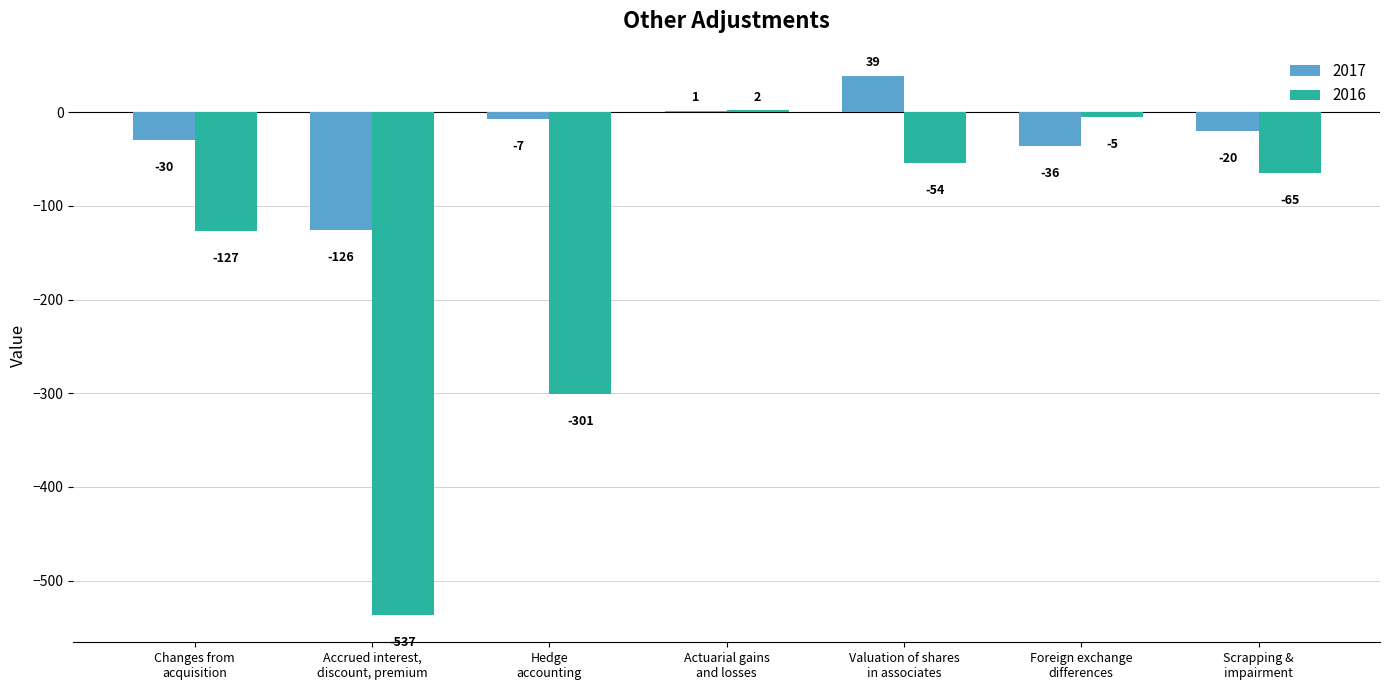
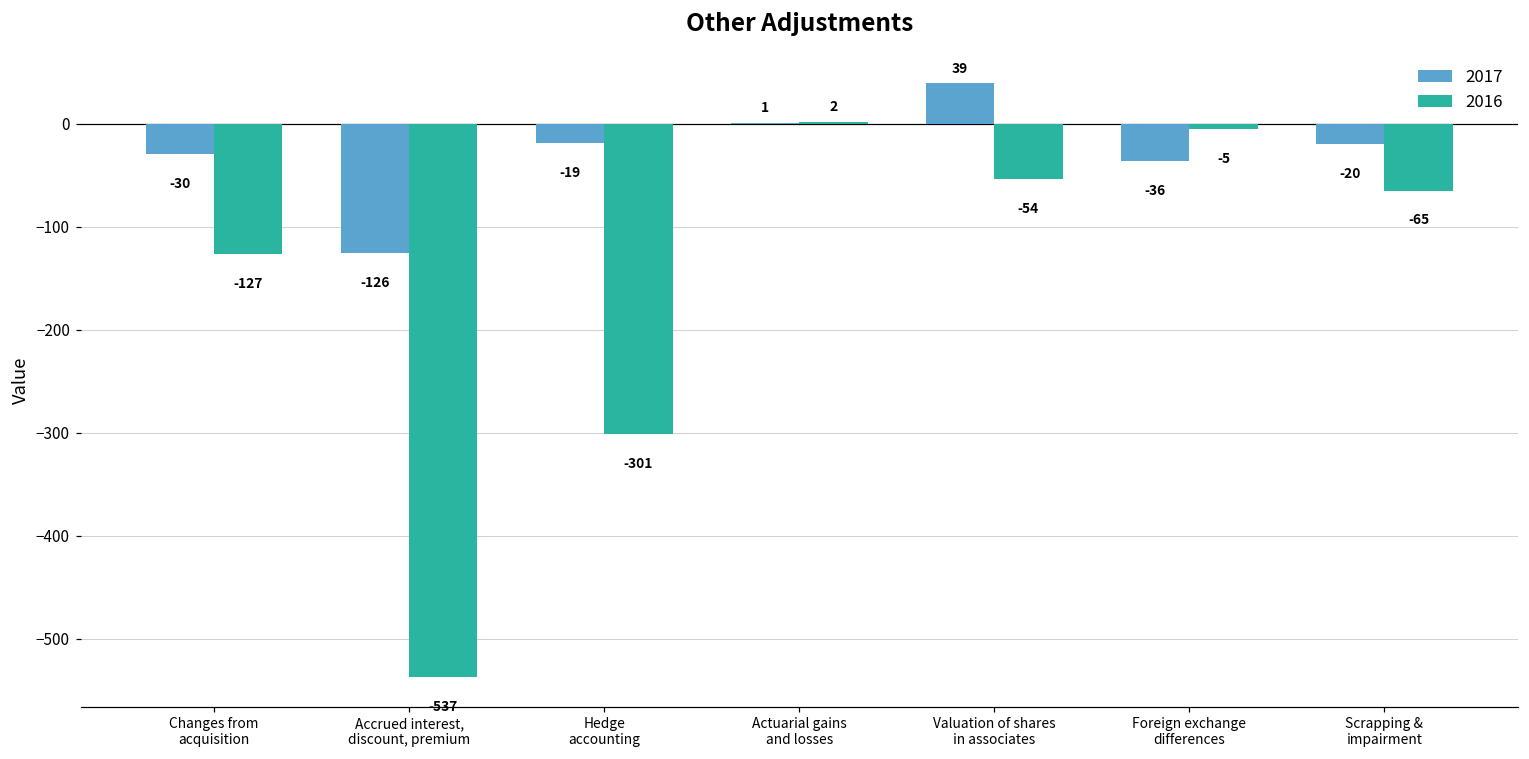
2017, Hedge accounting: -7 -> -19
